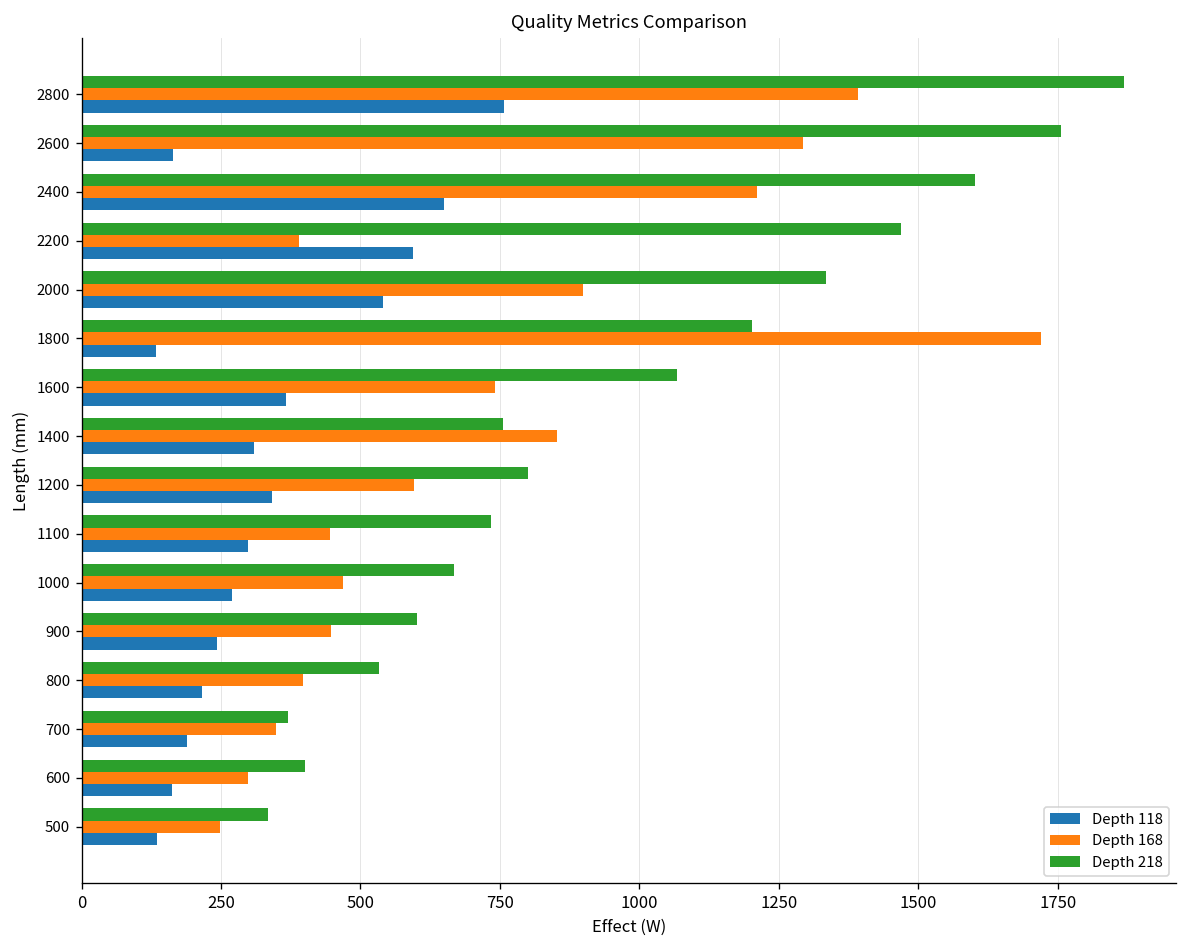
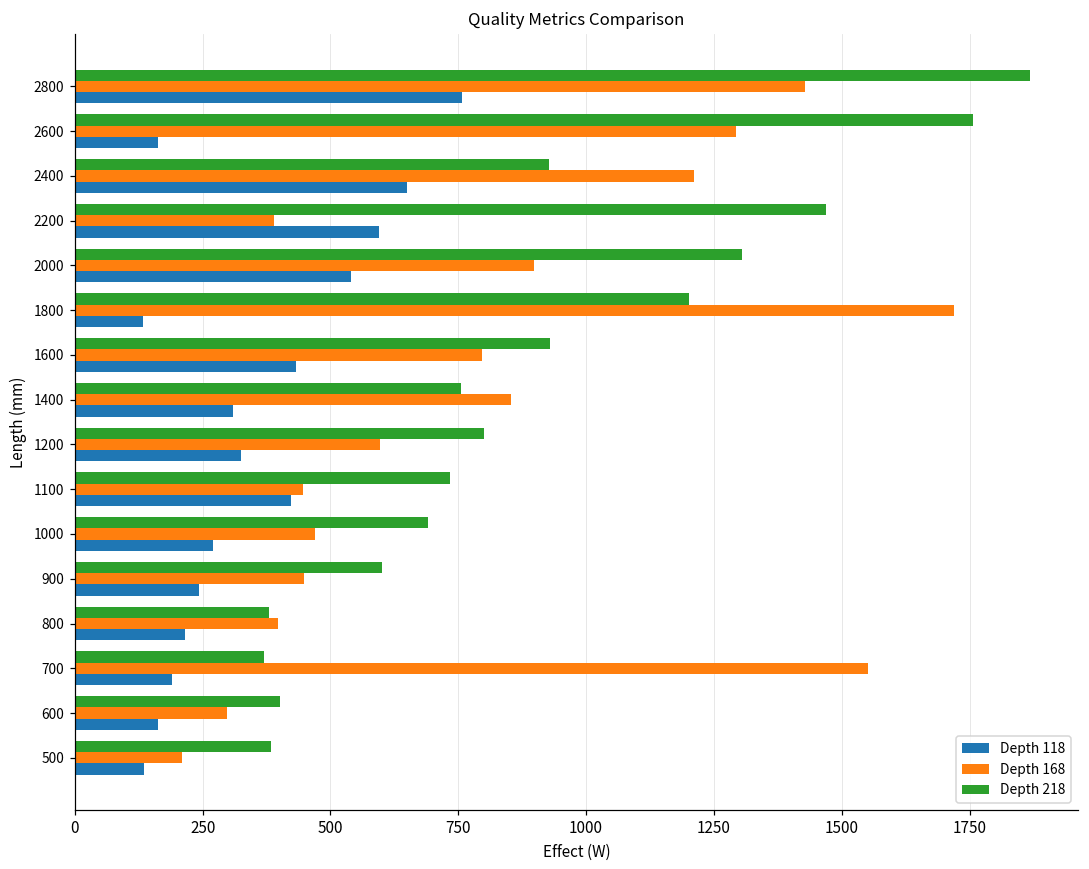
Depth 168, 2800: 1390 -> 1430
Depth 218, 2400: 1600 -> 930
Depth 218, 2000: 1330 -> 1310
Depth 218, 1600: 1070 -> 930
Depth 168, 1600: 740 -> 800
Depth 118, 1600: 370 -> 430
Depth 118, 1200: 340 -> 320
Depth 118, 1100: 300 -> 420
Depth 218, 1000: 670 -> 690
Depth 218, 800: 530 -> 380
Depth 168, 700: 350 -> 1550
Depth 218, 500: 330 -> 380
Depth 168, 500: 250 -> 210
